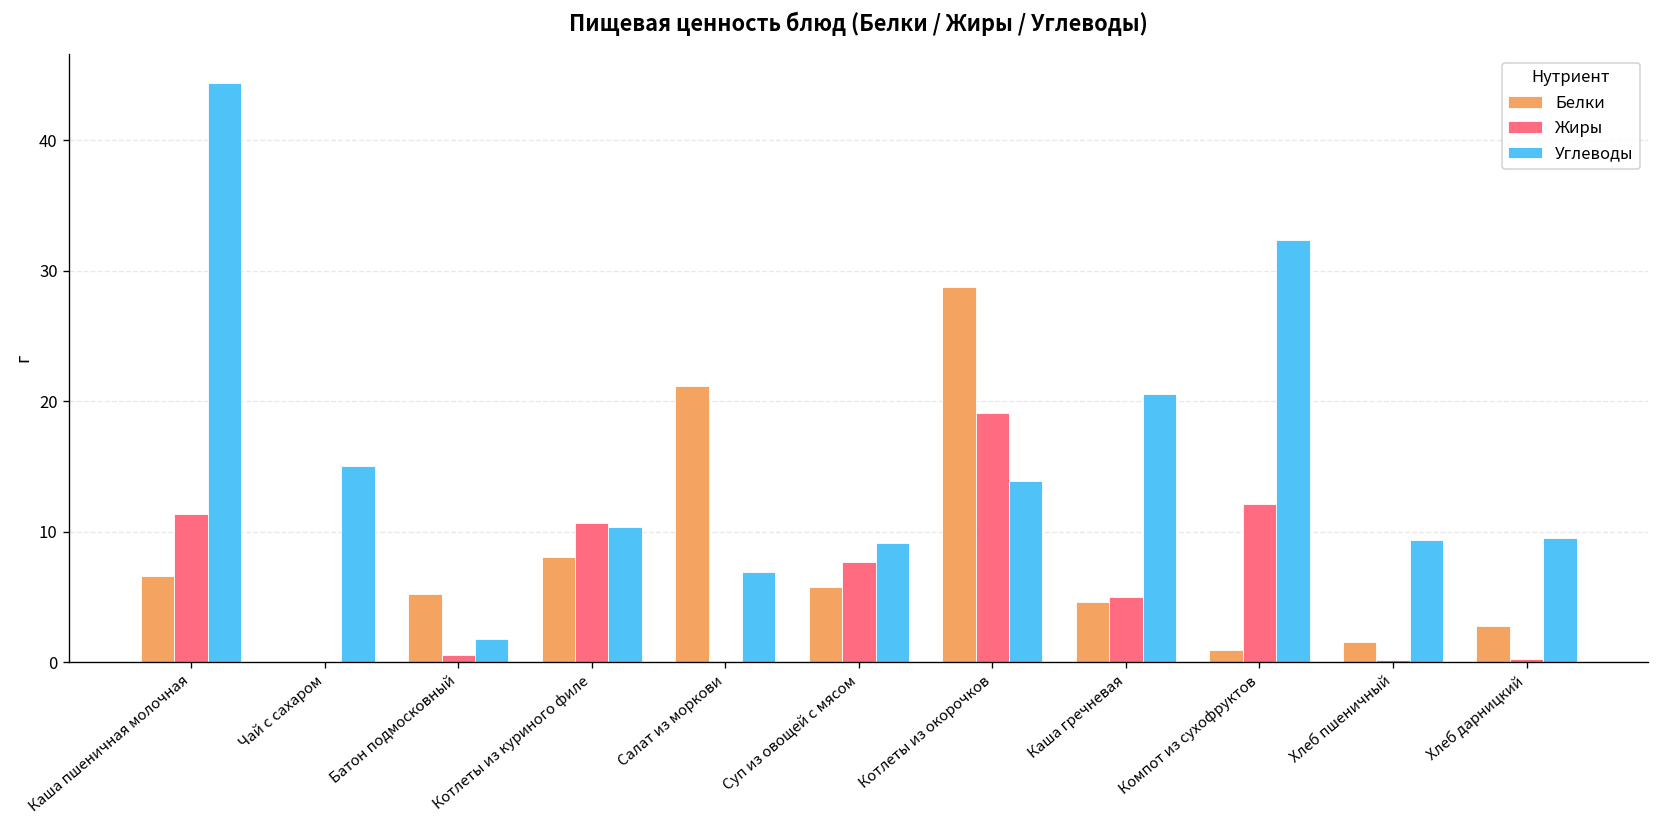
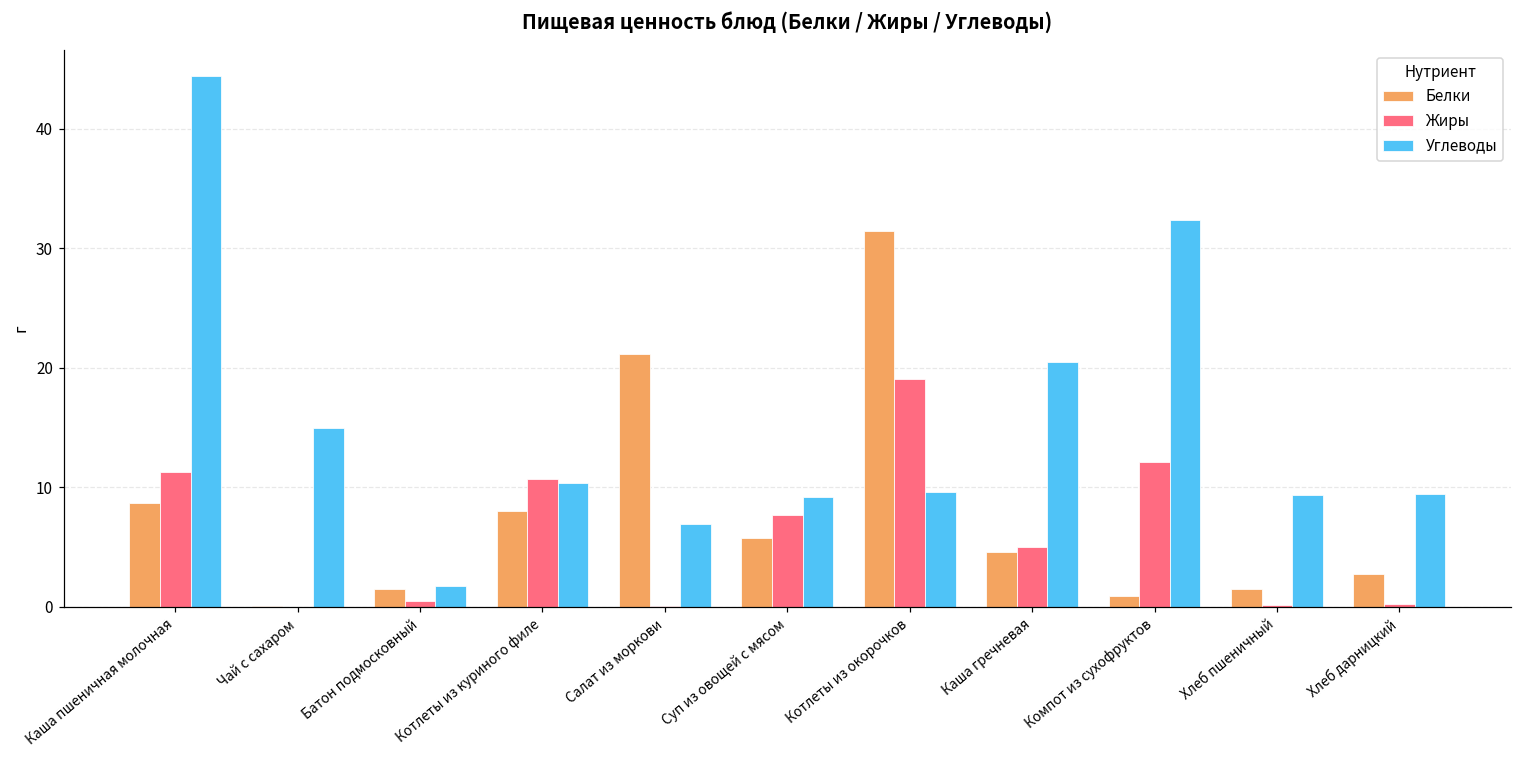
Белки, Каша пшеничная молочная: 6.6 -> 8.7
Белки, Батон подмосковный: 5.2 -> 1.5
Белки, Котлеты из окорочков: 28.7 -> 31.5
Углеводы, Котлеты из окорочков: 13.9 -> 9.6
